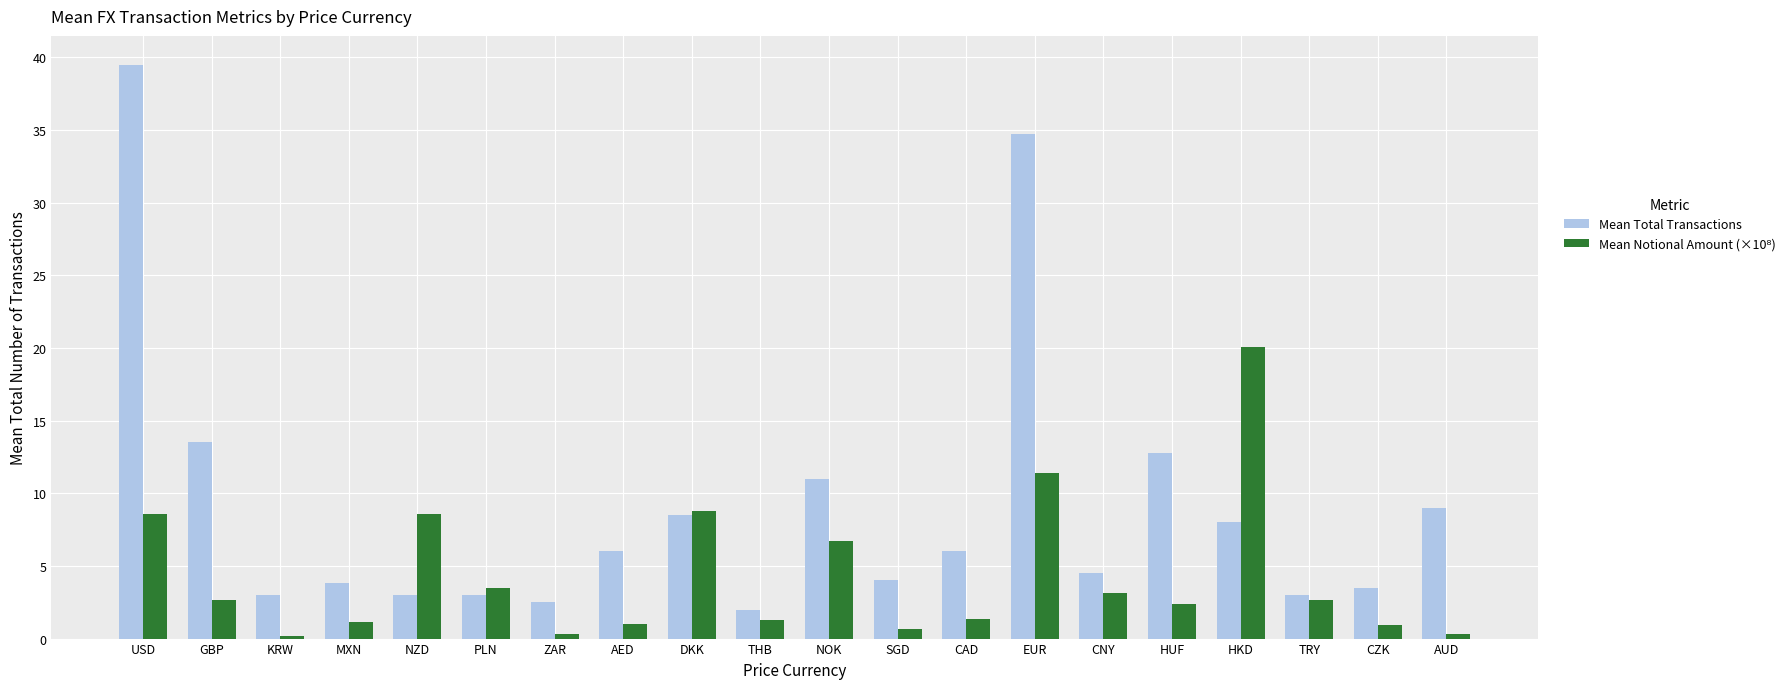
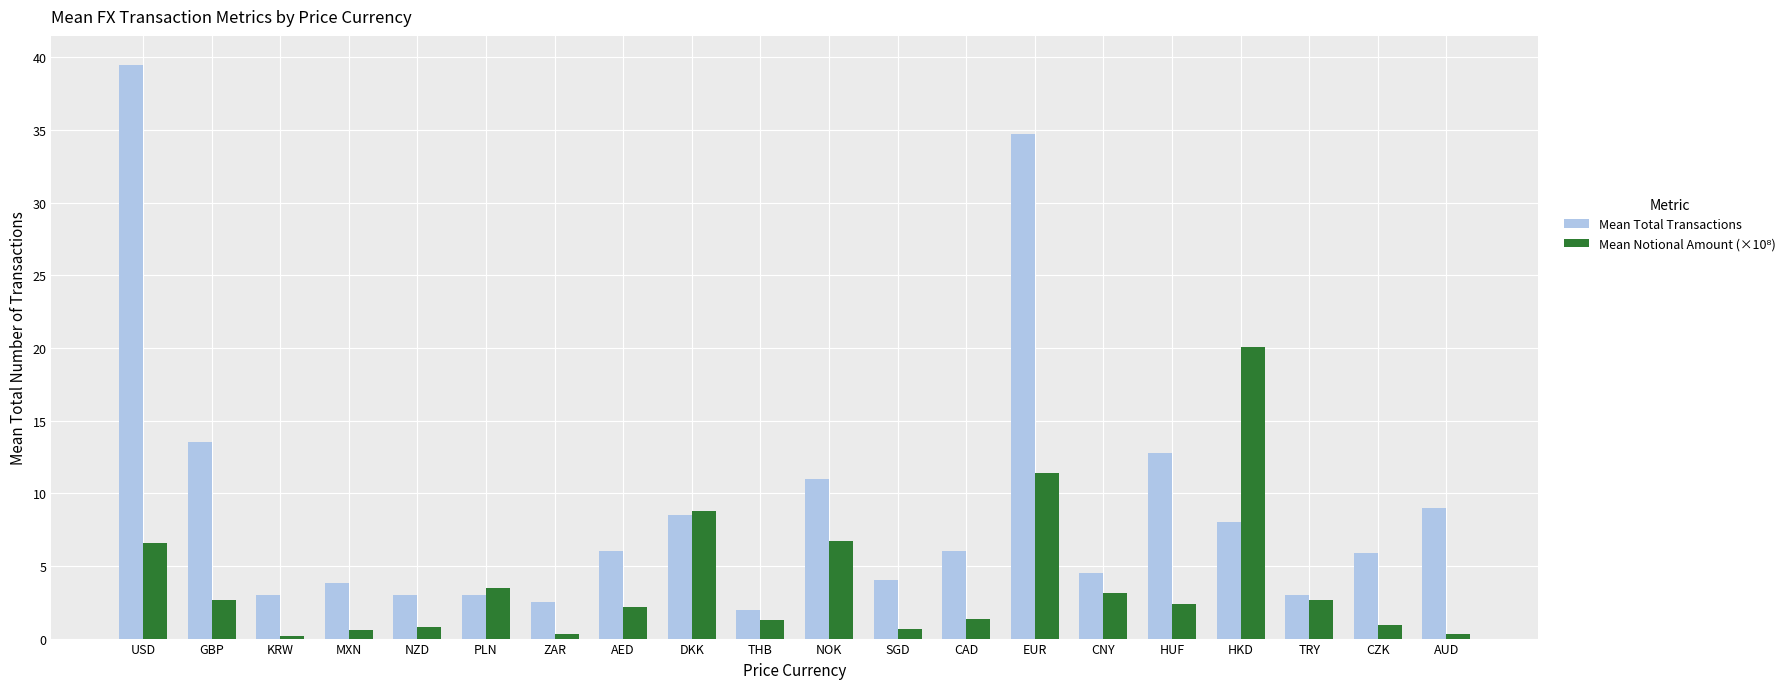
Mean Notional Amount (×10⁸), USD: 8.6 -> 6.6
Mean Notional Amount (×10⁸), MXN: 1.1 -> 0.6
Mean Notional Amount (×10⁸), NZD: 8.6 -> 0.8
Mean Notional Amount (×10⁸), AED: 1.0 -> 2.2
Mean Total Transactions, CZK: 3.5 -> 5.9
